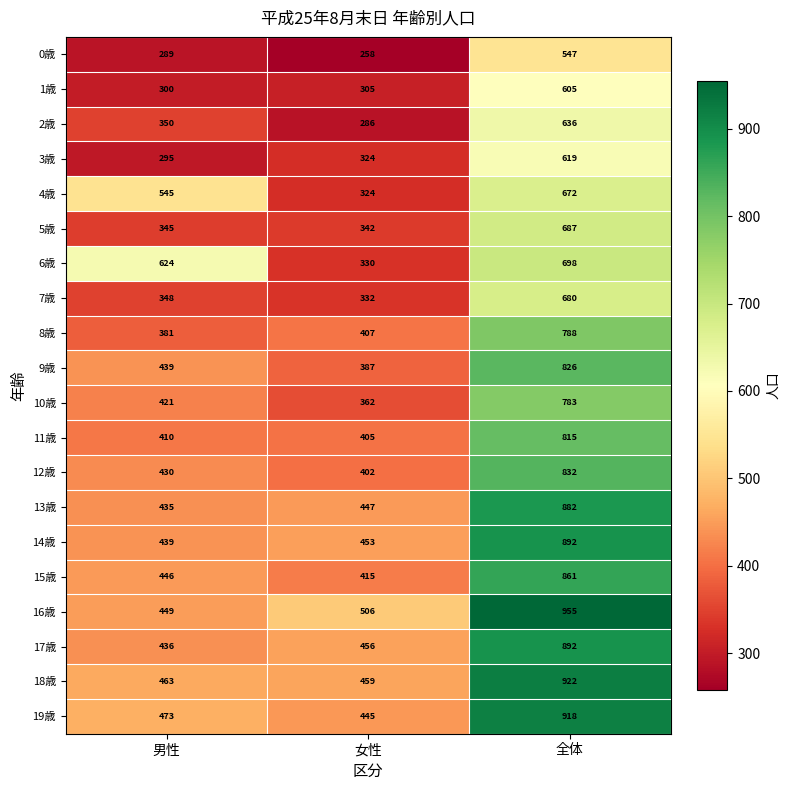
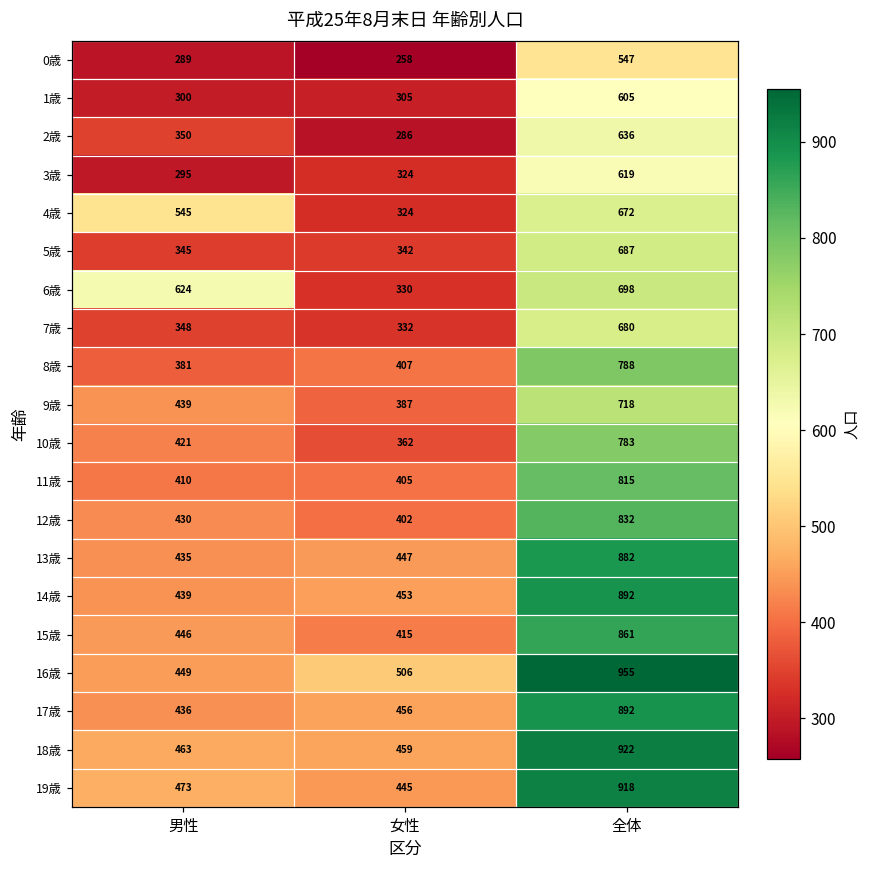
9歳, 全体: 826 -> 718
